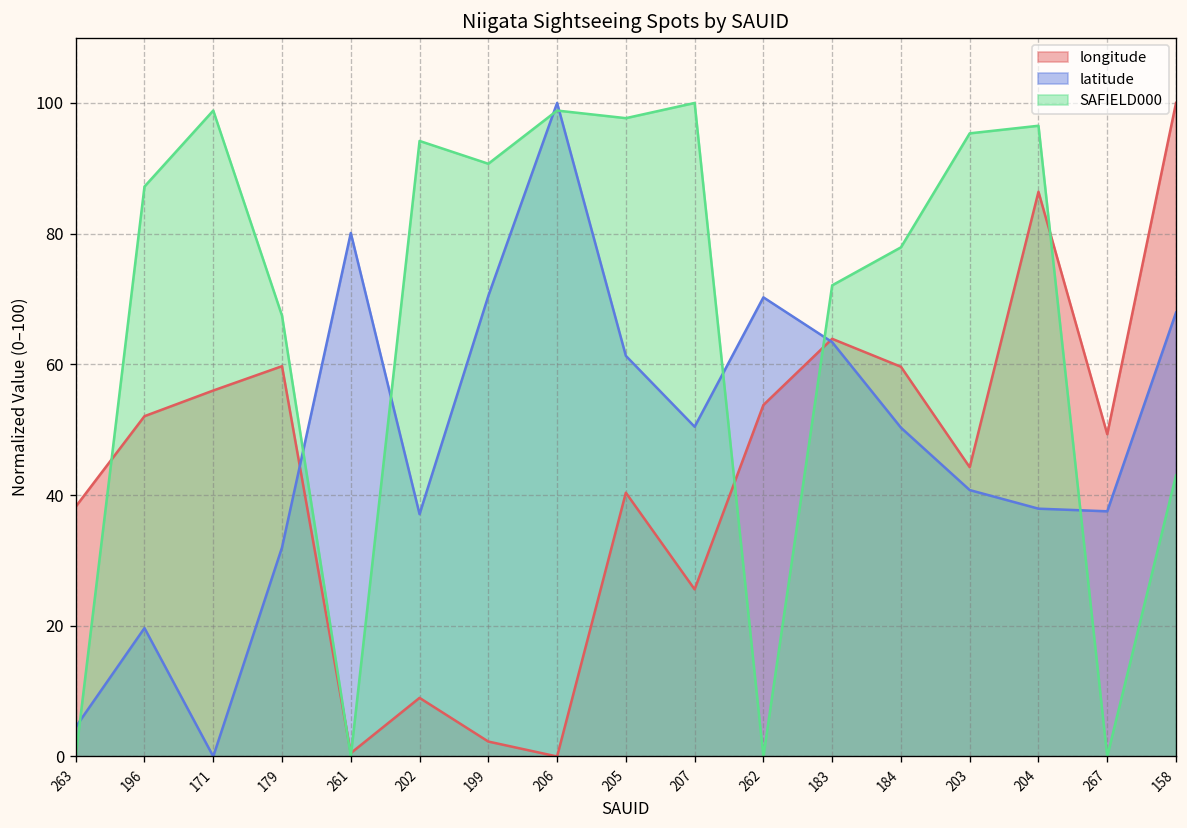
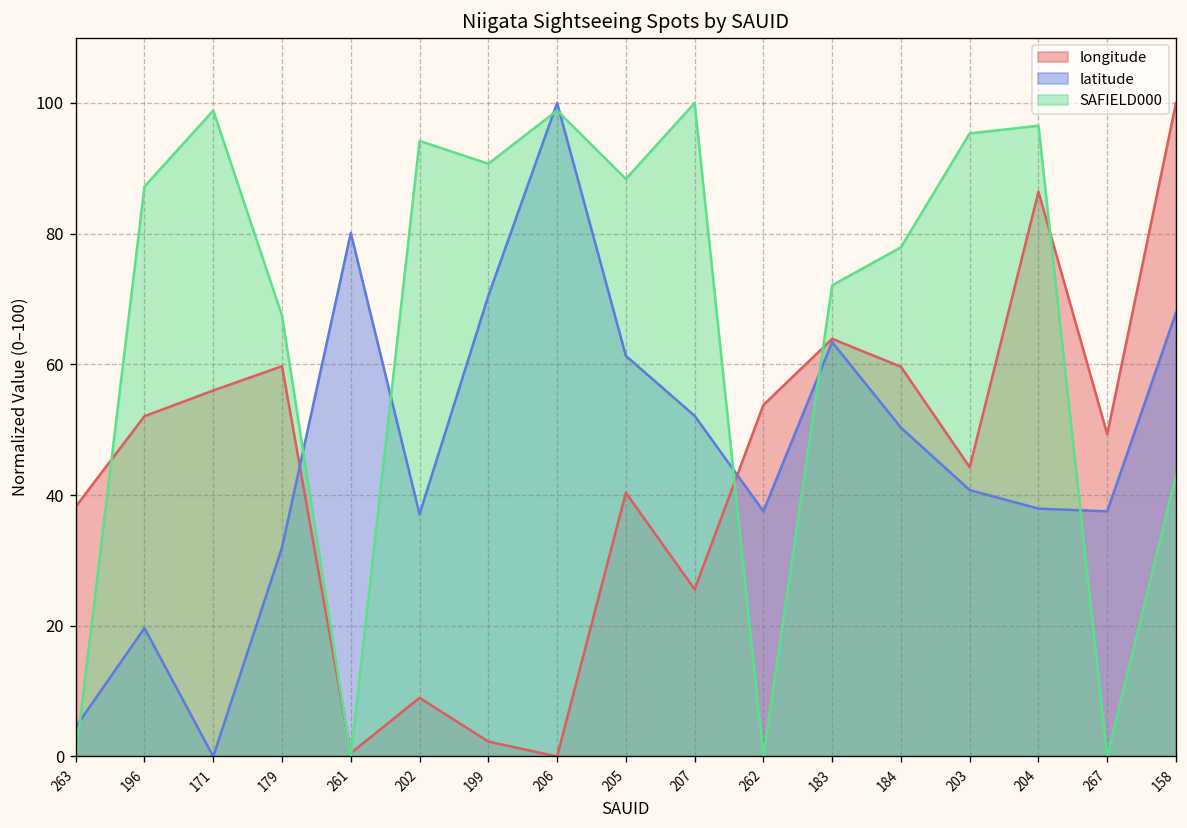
SAFIELD000, 205: 98 -> 88
latitude, 207: 50 -> 52
latitude, 262: 70 -> 38
